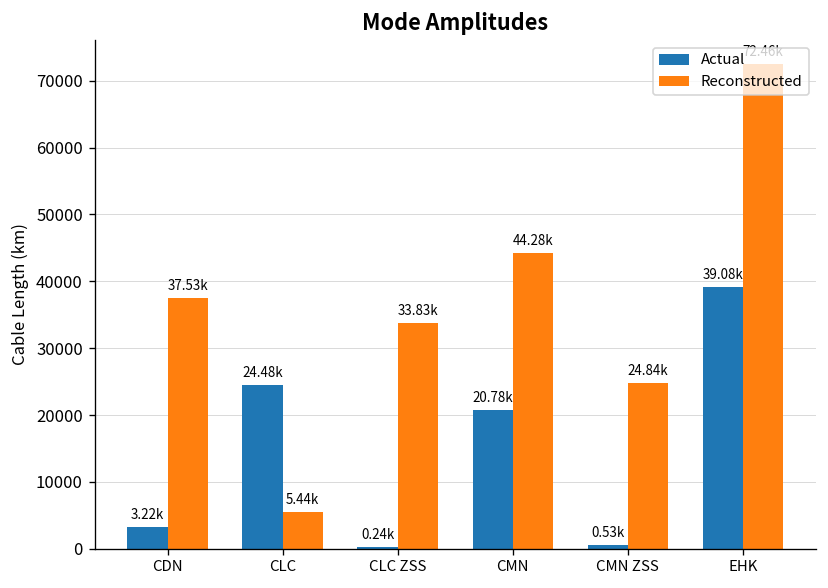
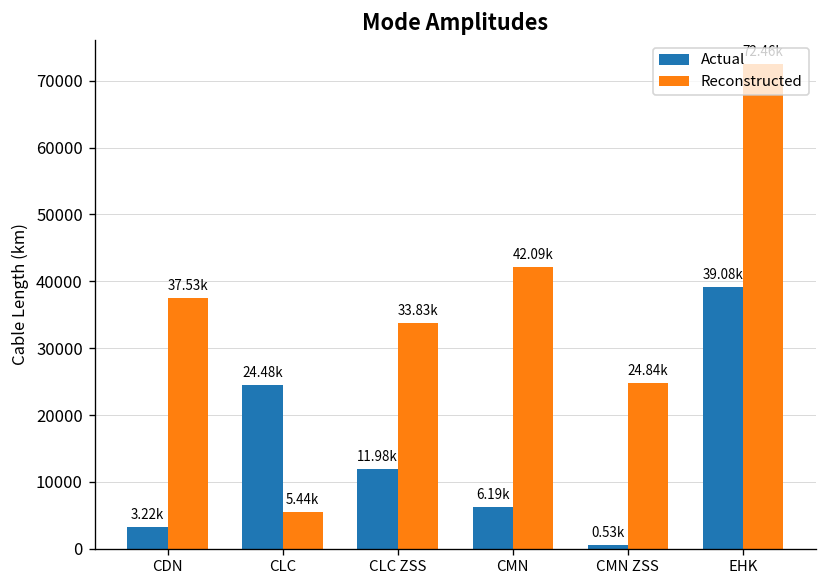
Actual, CLC ZSS: 0.24k -> 11.98k
Actual, CMN: 20.78k -> 6.19k
Reconstructed, CMN: 44.28k -> 42.09k
